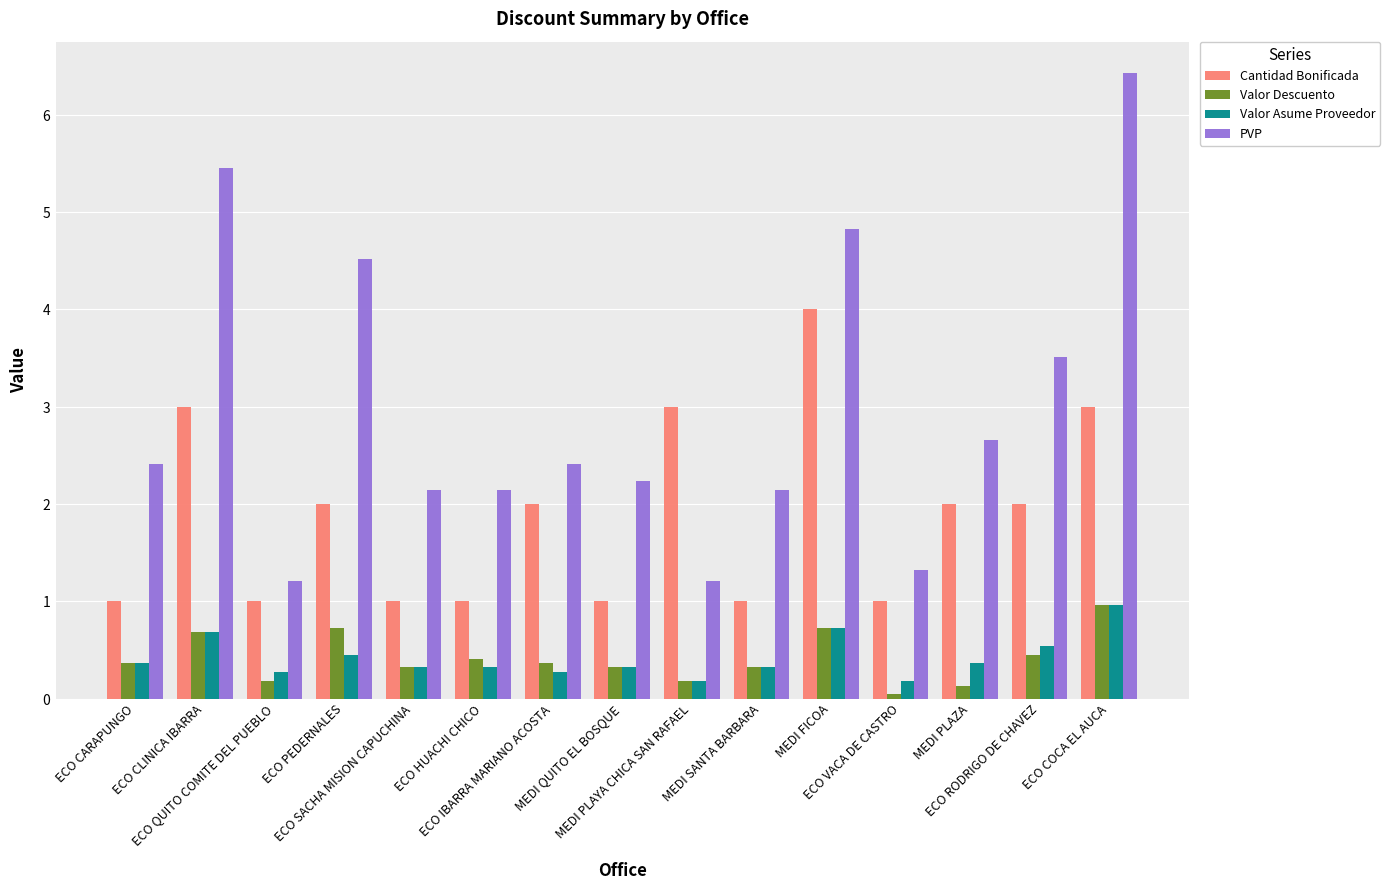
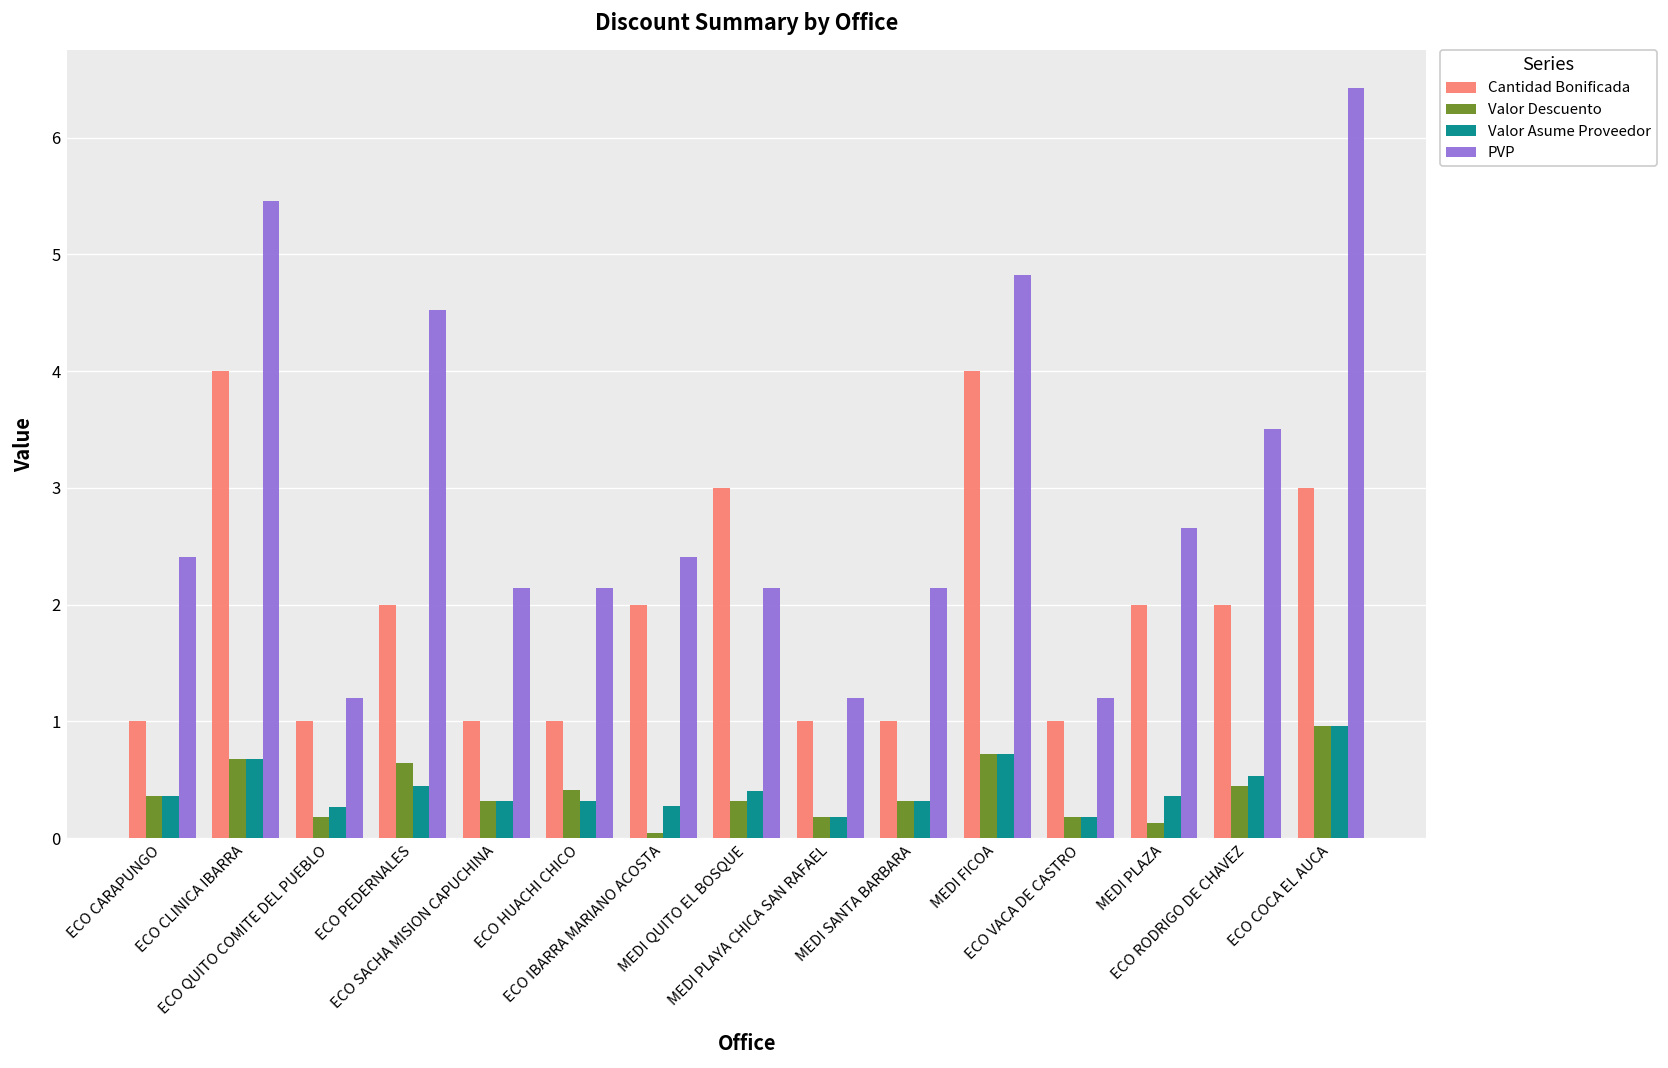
Cantidad Bonificada, ECO CLINICA IBARRA: 3 -> 4
Valor Descuento, ECO PEDERNALES: 0.7 -> 0.6
Valor Descuento, ECO IBARRA MARIANO ACOSTA: 0.4 -> 0.0
Cantidad Bonificada, MEDI QUITO EL BOSQUE: 1 -> 3
Valor Asume Proveedor, MEDI QUITO EL BOSQUE: 0.3 -> 0.4
PVP, MEDI QUITO EL BOSQUE: 2.2 -> 2.1
Cantidad Bonificada, MEDI PLAYA CHICA SAN RAFAEL: 3 -> 1
Valor Descuento, ECO VACA DE CASTRO: 0.1 -> 0.2
PVP, ECO VACA DE CASTRO: 1.3 -> 1.2
